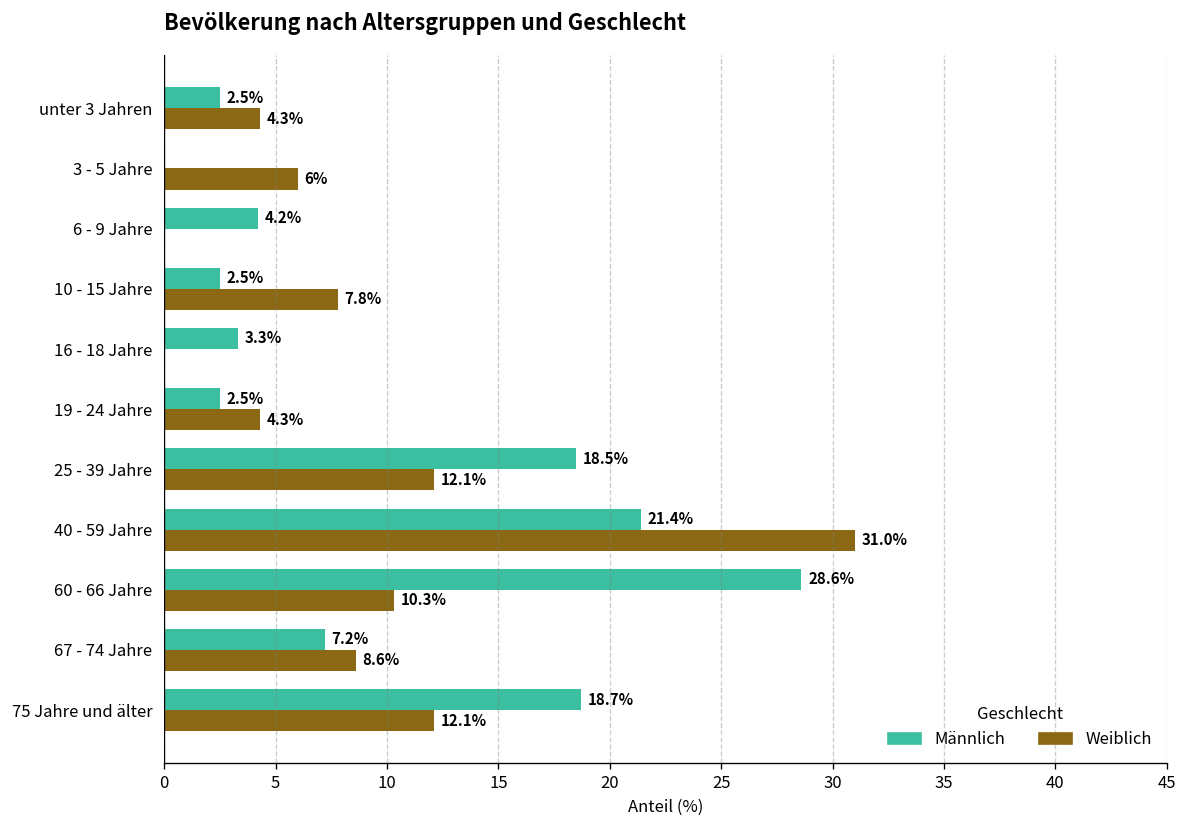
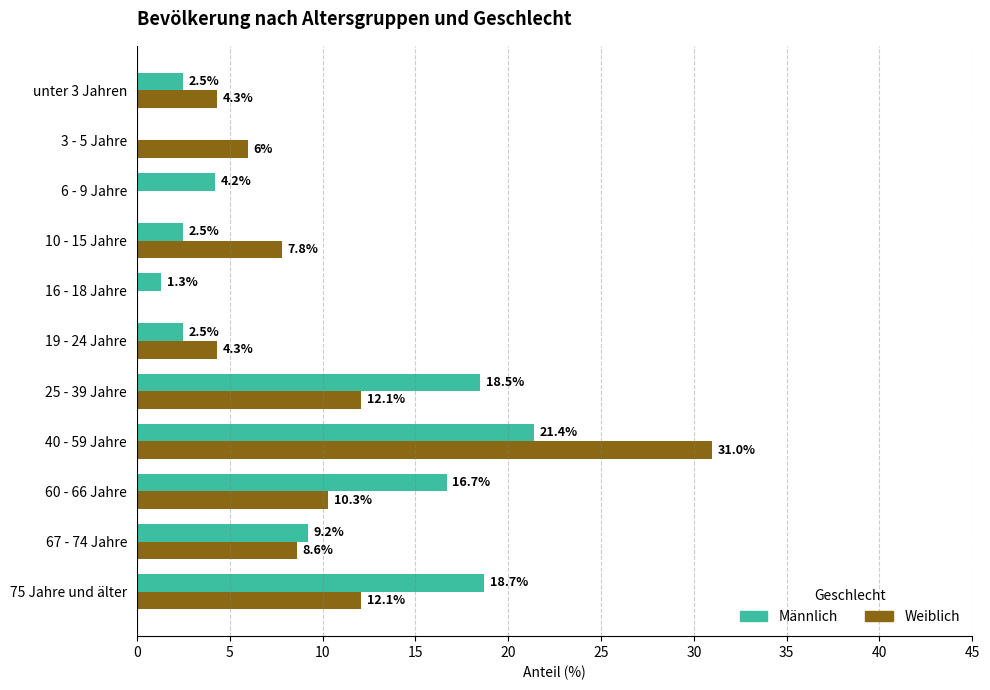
Männlich, 16 - 18 Jahre: 3.3% -> 1.3%
Männlich, 60 - 66 Jahre: 28.6% -> 16.7%
Männlich, 67 - 74 Jahre: 7.2% -> 9.2%
